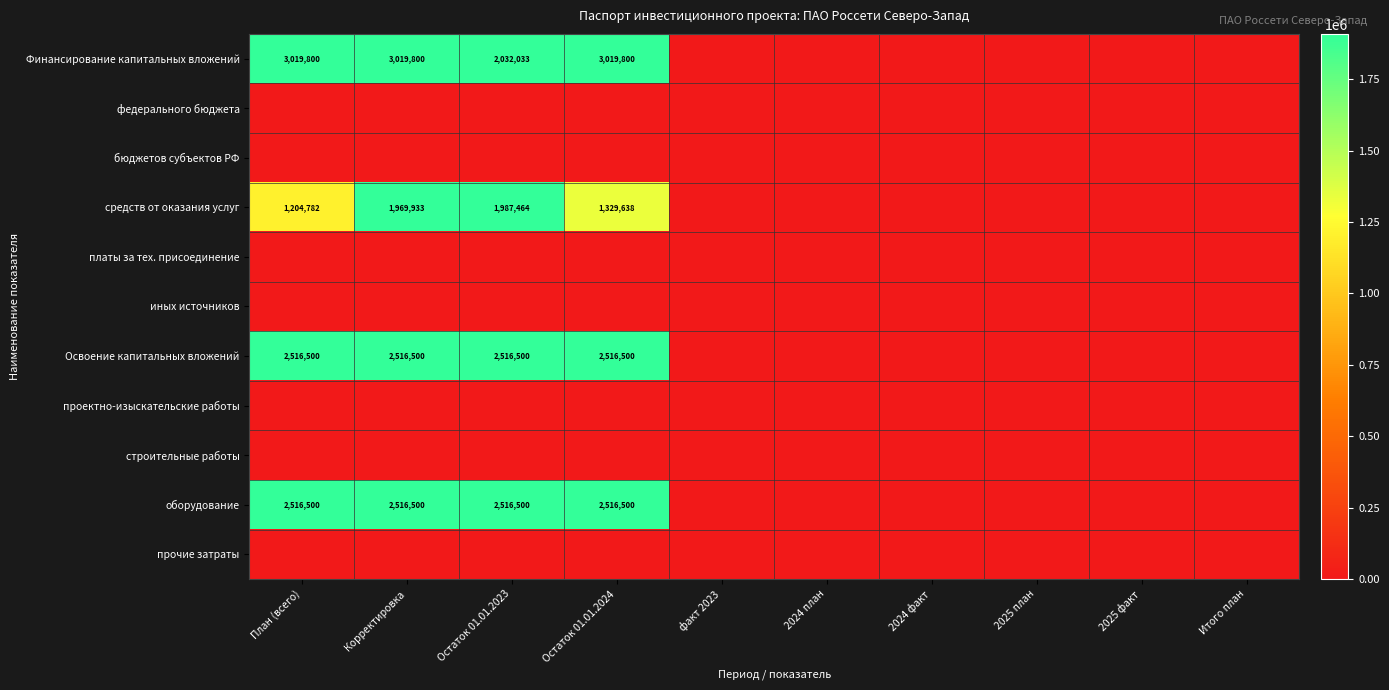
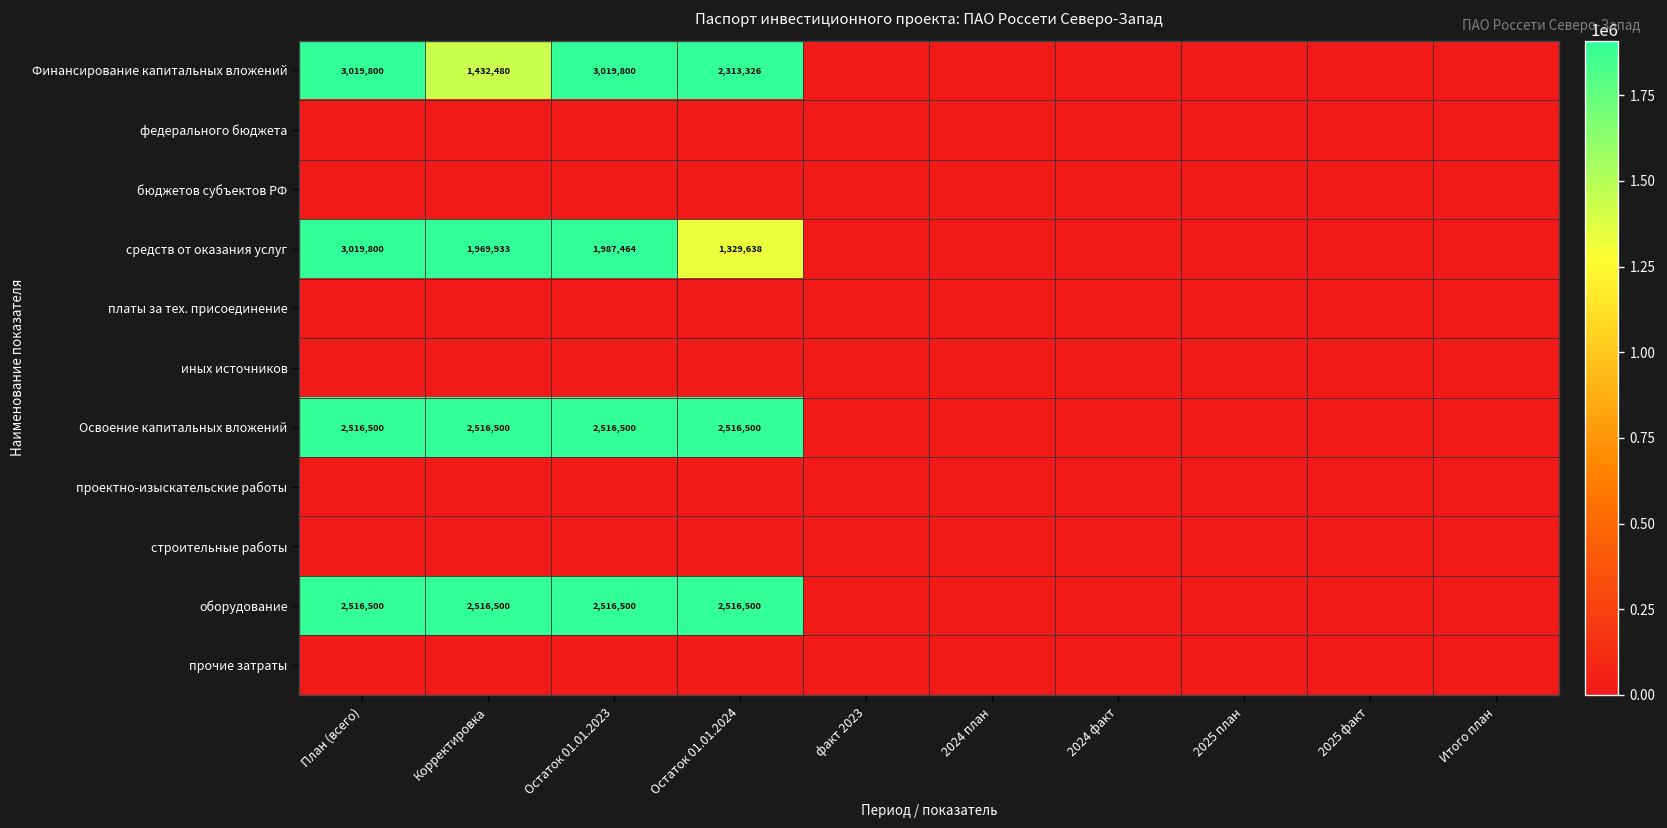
Финансирование капитальных вложений, Корректировка: 3,019,800 -> 1,432,480
Финансирование капитальных вложений, Остаток 01.01.2023: 2,032,033 -> 3,019,800
Финансирование капитальных вложений, Остаток 01.01.2024: 3,019,800 -> 2,313,326
средств от оказания услуг, План (всего): 1,204,782 -> 3,019,800
